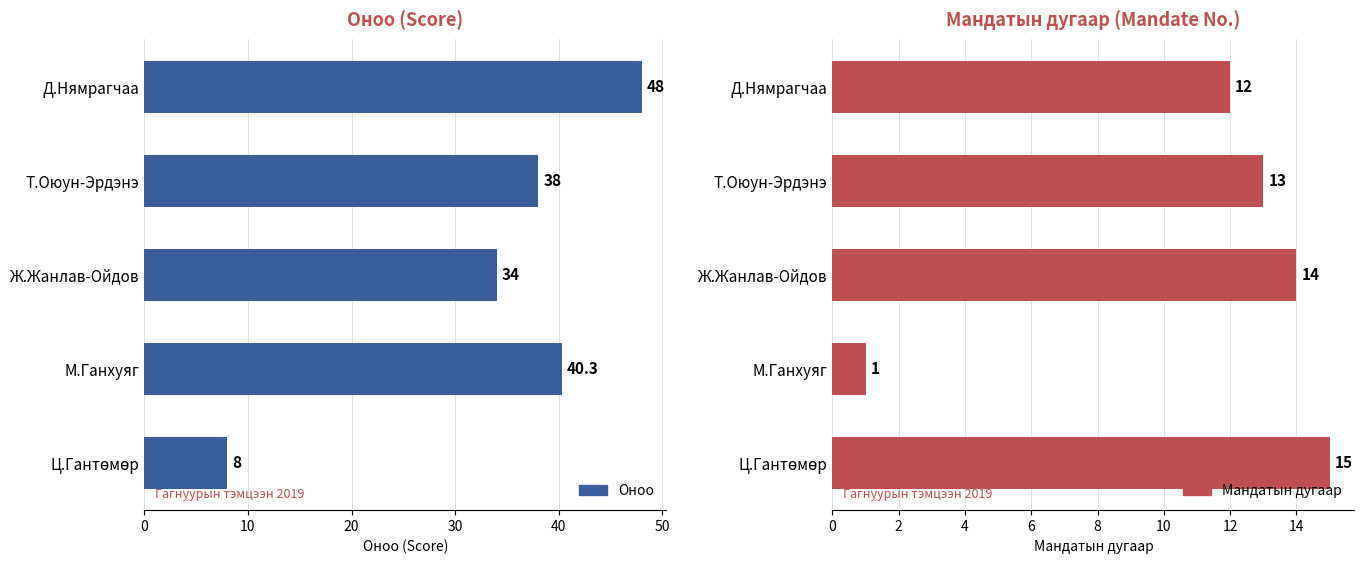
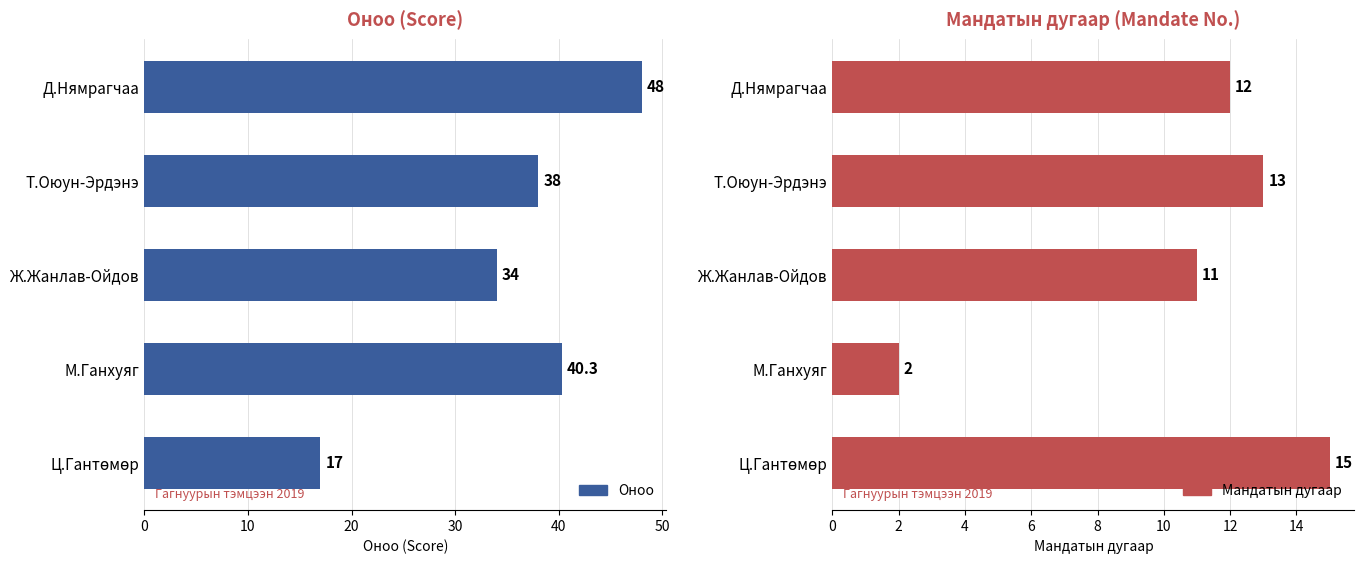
Оноо (Score), Ц.Гантөмөр: 8 -> 17
Мандатын дугаар (Mandate No.), Ж.Жанлав-Ойдов: 14 -> 11
Мандатын дугаар (Mandate No.), М.Ганхуяг: 1 -> 2
